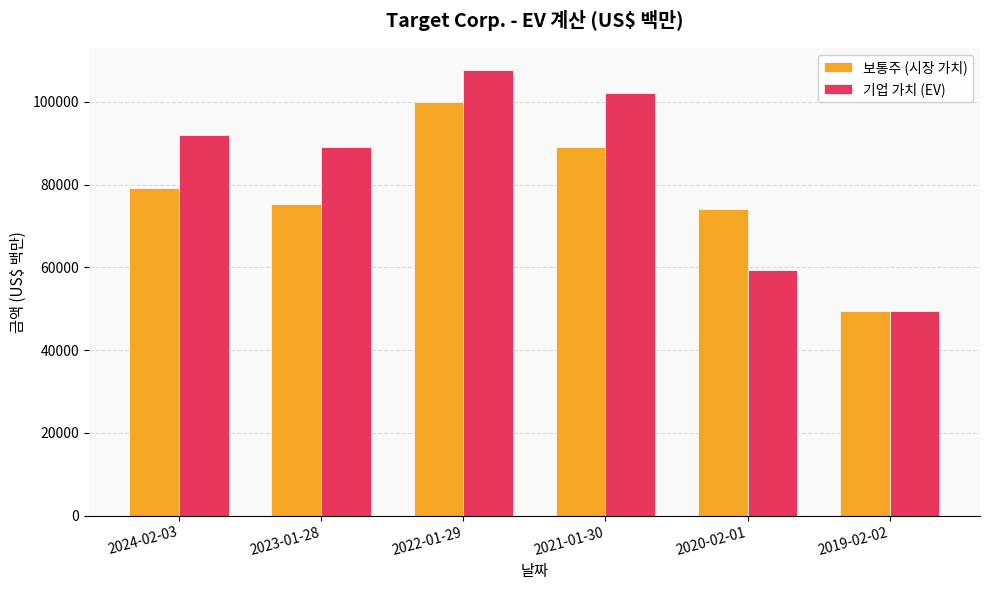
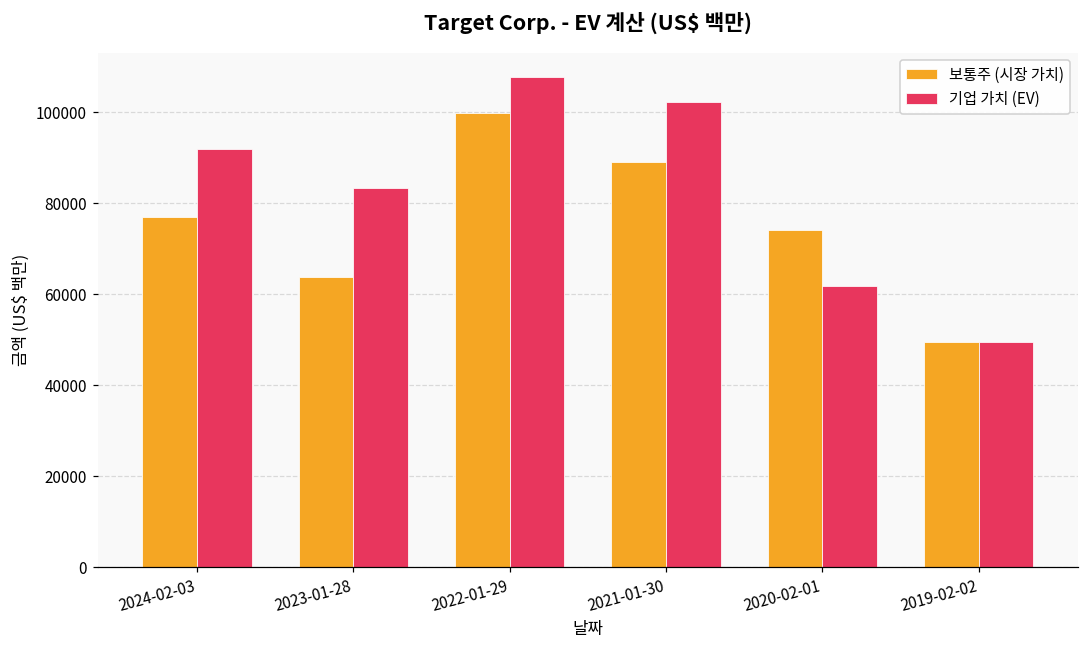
보통주 (시장 가치), 2024-02-03: 79000 -> 77000
보통주 (시장 가치), 2023-01-28: 75000 -> 64000
기업 가치 (EV), 2023-01-28: 89000 -> 83000
기업 가치 (EV), 2020-02-01: 59000 -> 62000
